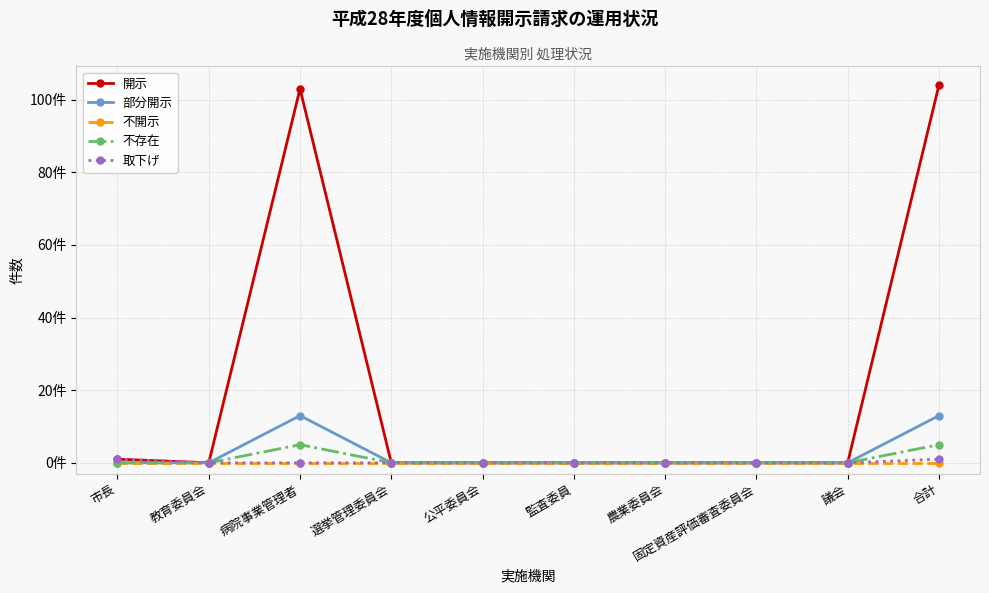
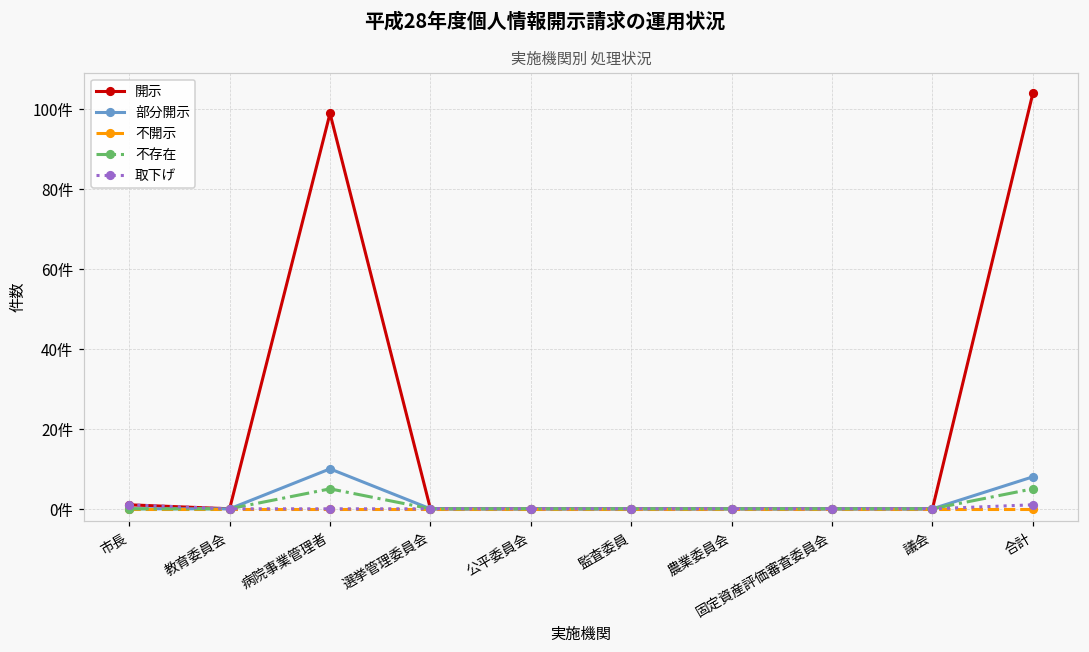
開示, 病院事業管理者: 103件 -> 99件
部分開示, 病院事業管理者: 13件 -> 10件
部分開示, 合計: 13件 -> 8件
